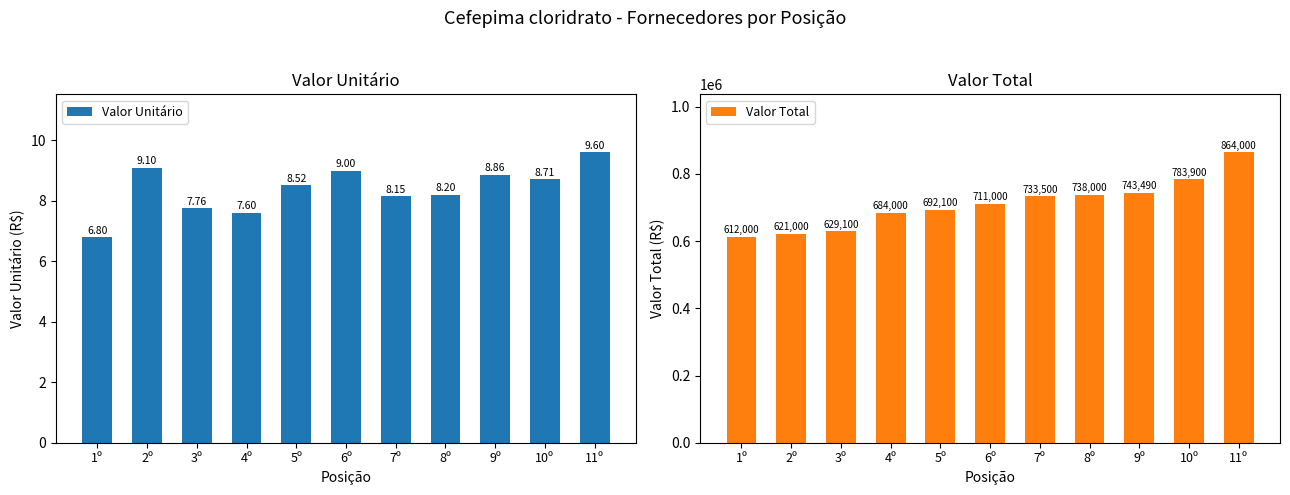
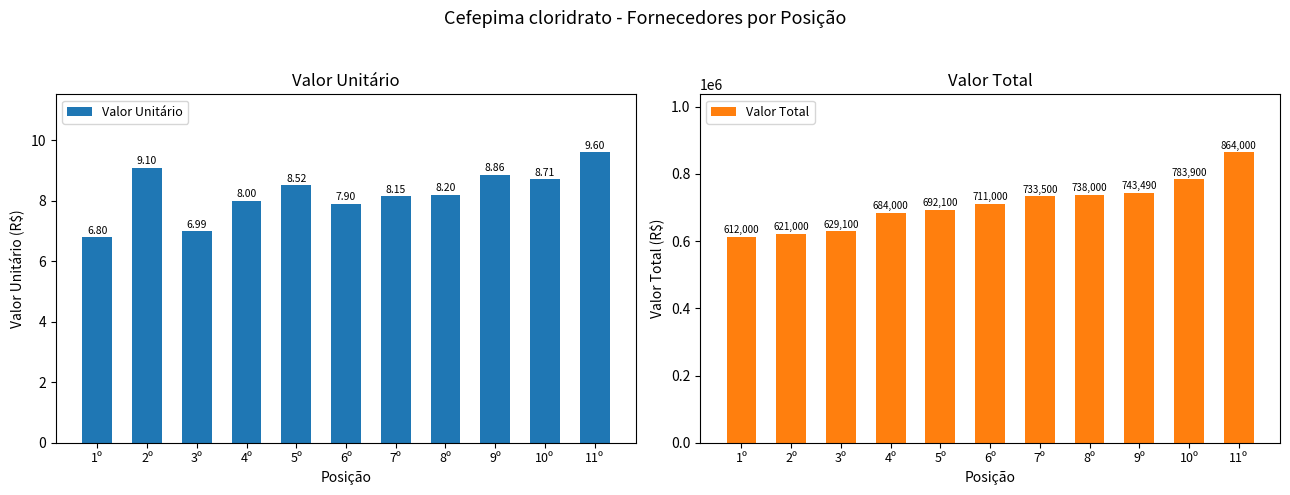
Valor Unitário, 3º: 7.76 -> 6.99
Valor Unitário, 4º: 7.60 -> 8.00
Valor Unitário, 6º: 9.00 -> 7.90
